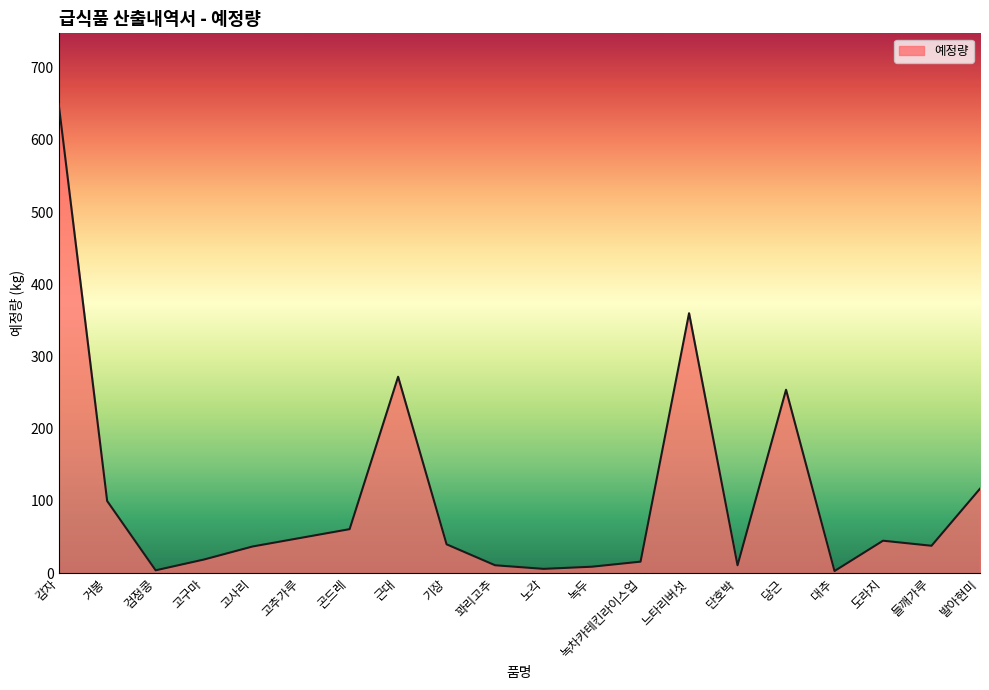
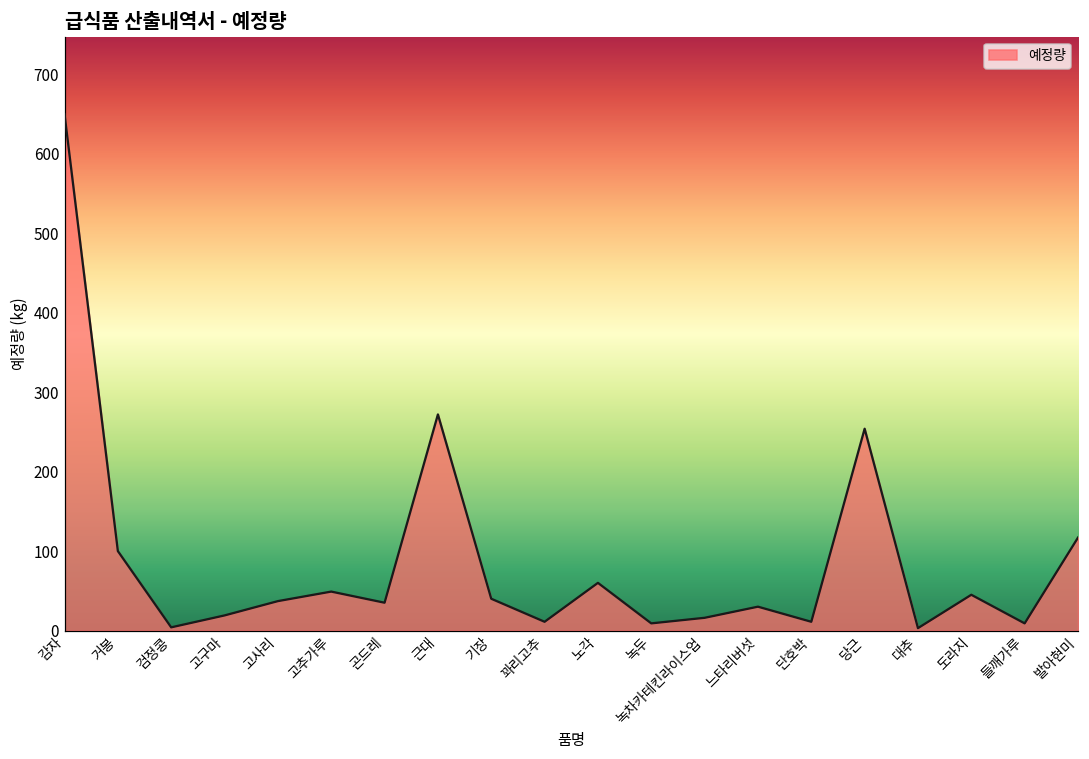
곤드레: 60 -> 40
노각: 10 -> 60
느타리버섯: 360 -> 30
들깨가루: 40 -> 10
